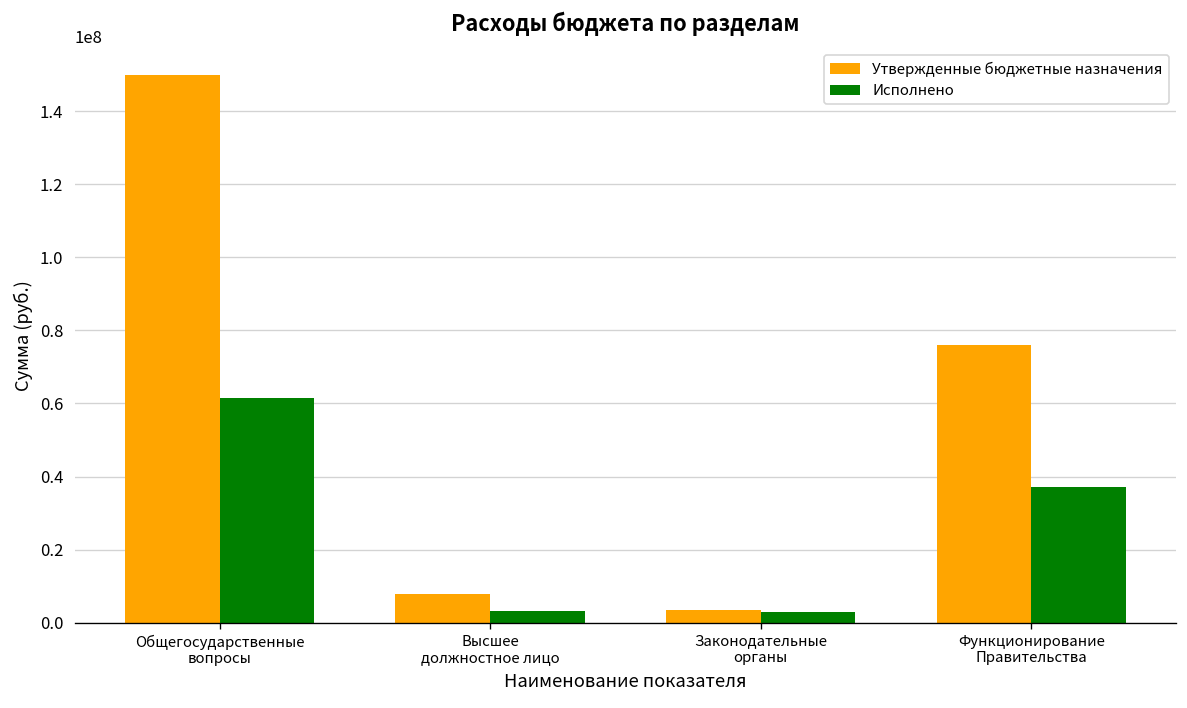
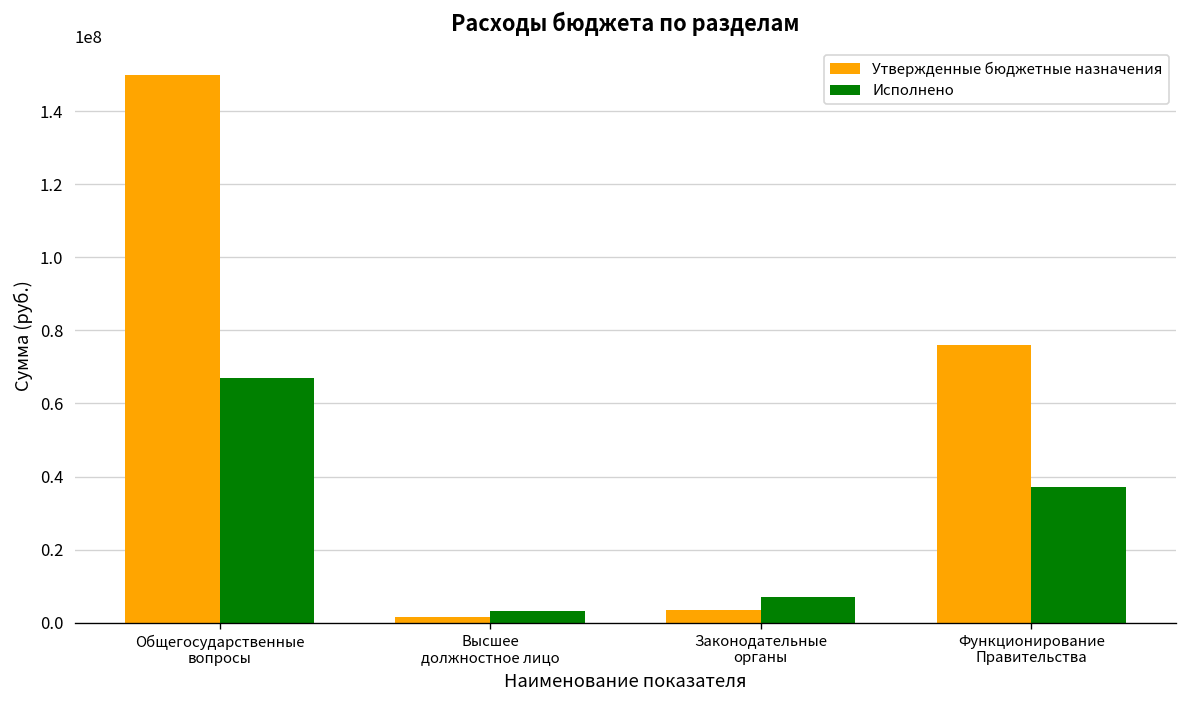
Исполнено, Общегосударственные вопросы: 62000000 -> 67000000
Утвержденные бюджетные назначения, Высшее должностное лицо: 8000000 -> 2000000
Исполнено, Законодательные органы: 3000000 -> 7000000
